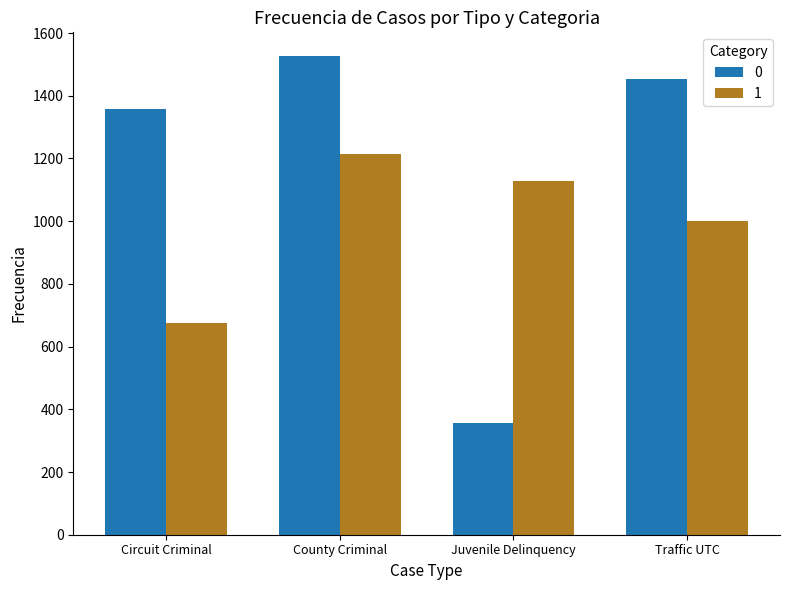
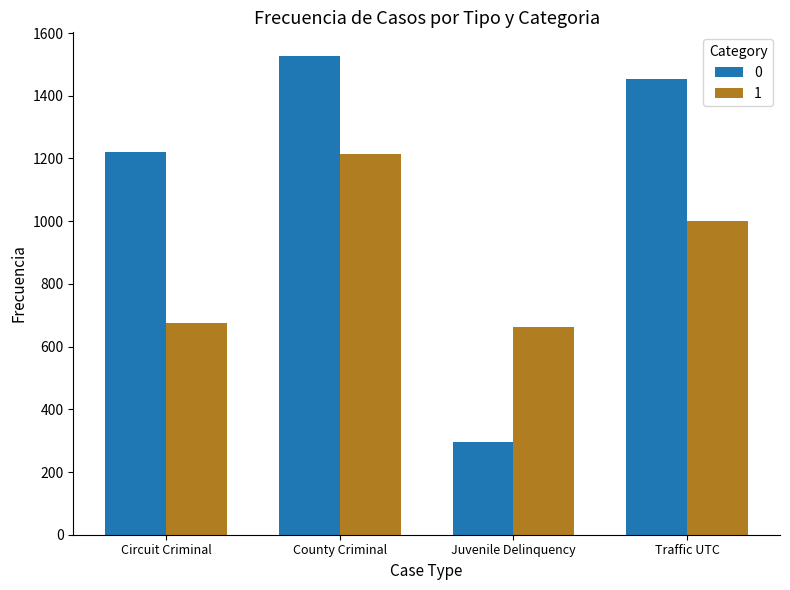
0, Circuit Criminal: 1360 -> 1220
0, Juvenile Delinquency: 360 -> 300
1, Juvenile Delinquency: 1130 -> 660
